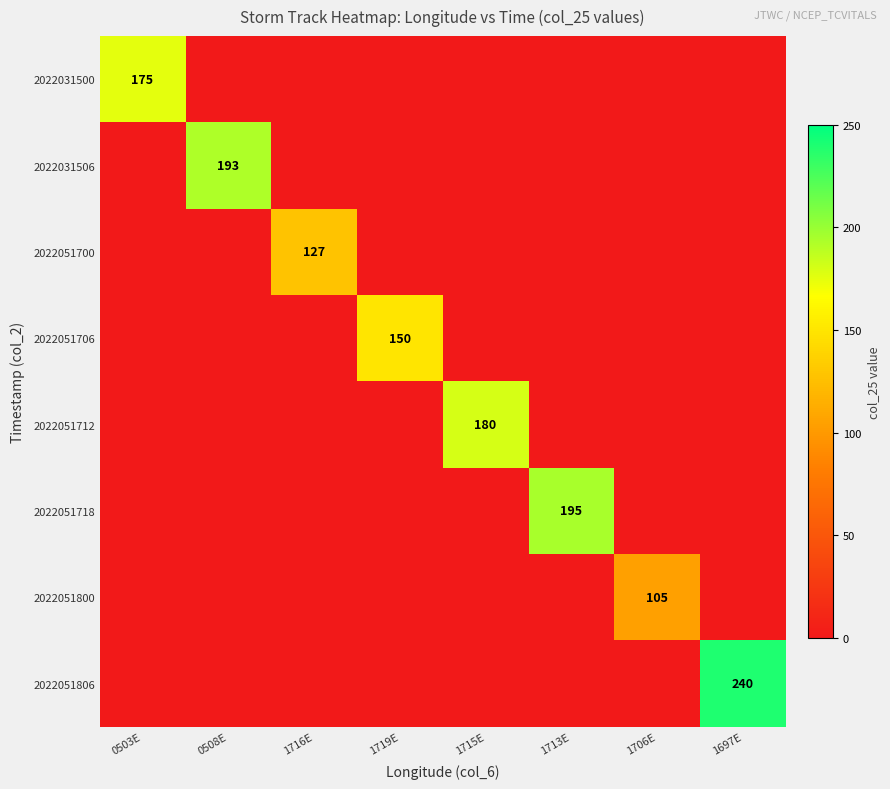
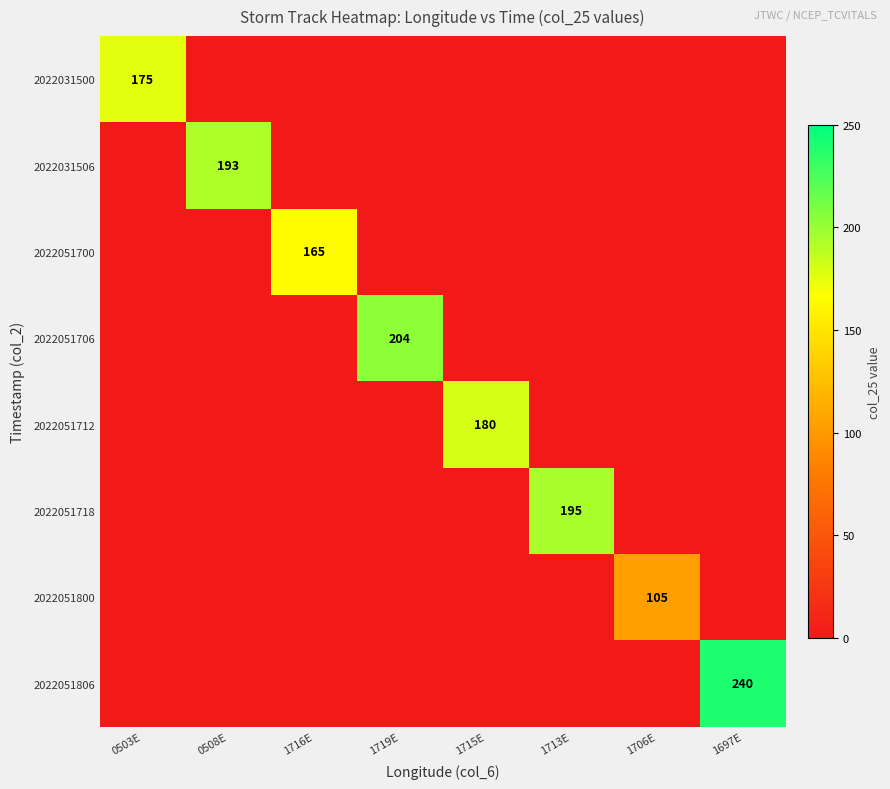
2022051700, 1716E: 127 -> 165
2022051706, 1719E: 150 -> 204
